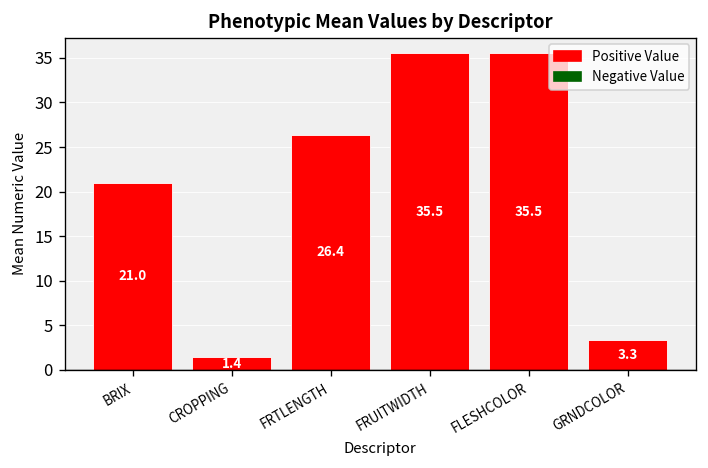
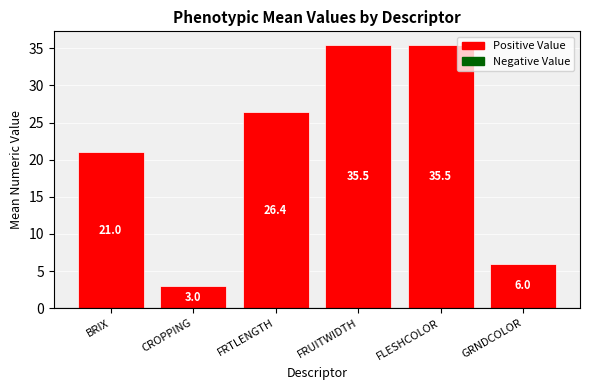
CROPPING: 1.4 -> 3.0
GRNDCOLOR: 3.3 -> 6.0
